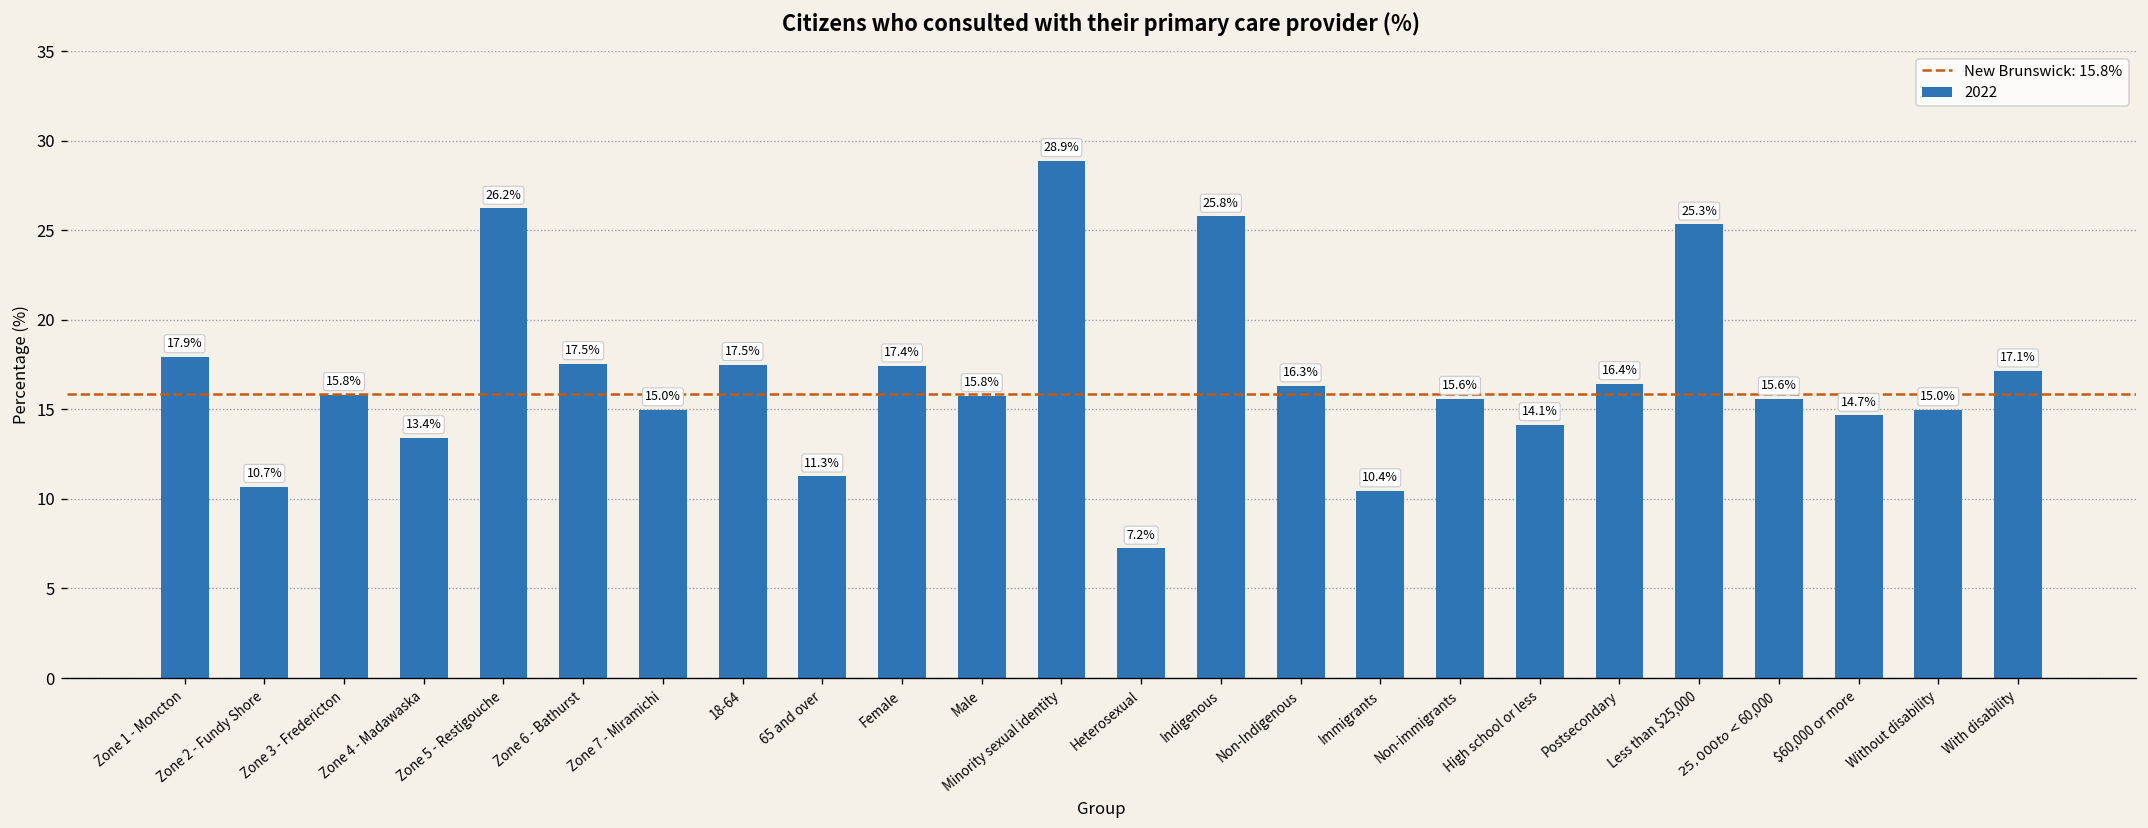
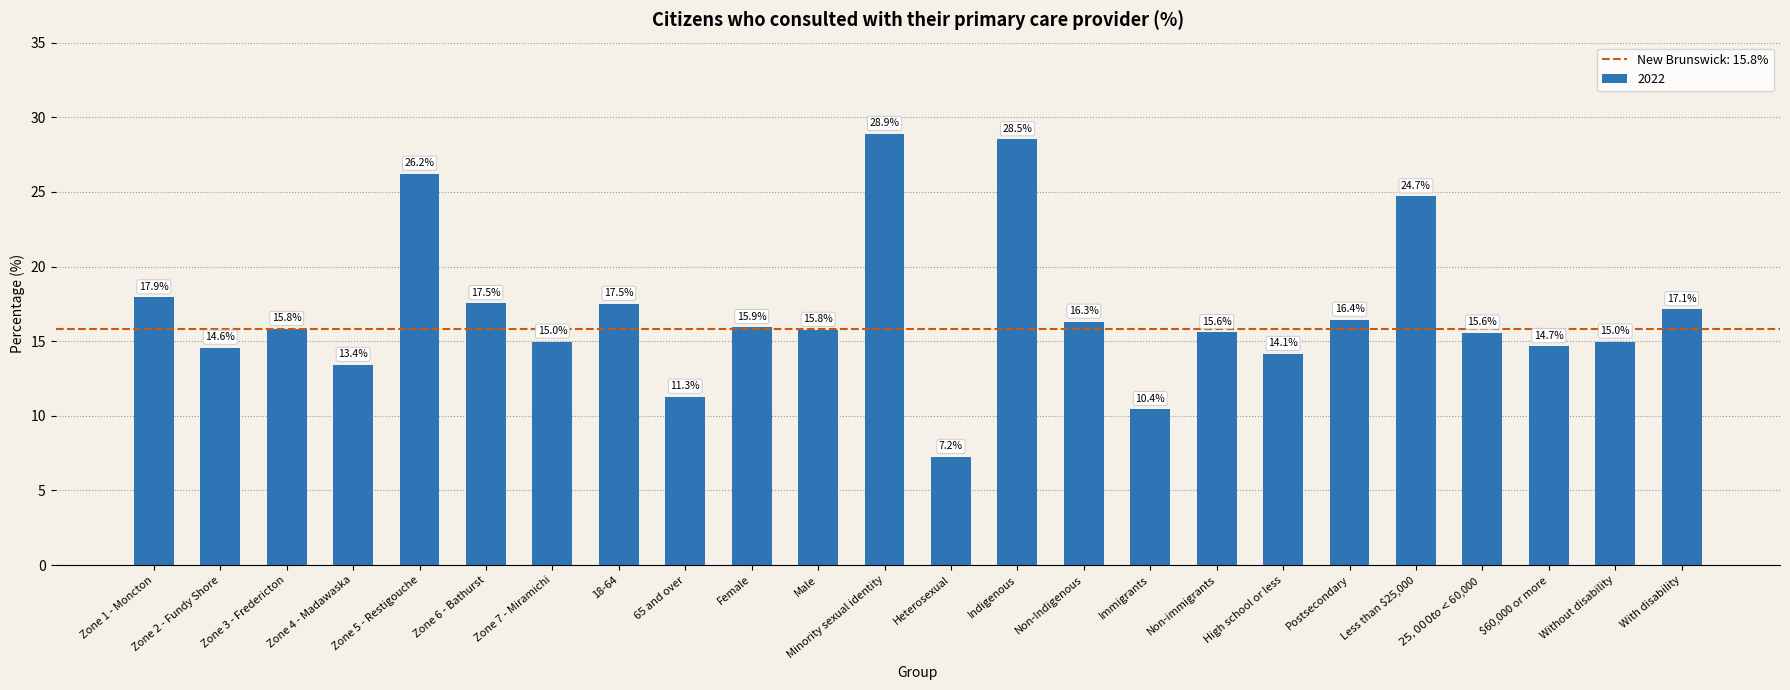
Zone 2 - Fundy Shore: 10.7% -> 14.6%
Female: 17.4% -> 15.9%
Indigenous: 25.8% -> 28.5%
Less than $25,000: 25.3% -> 24.7%
